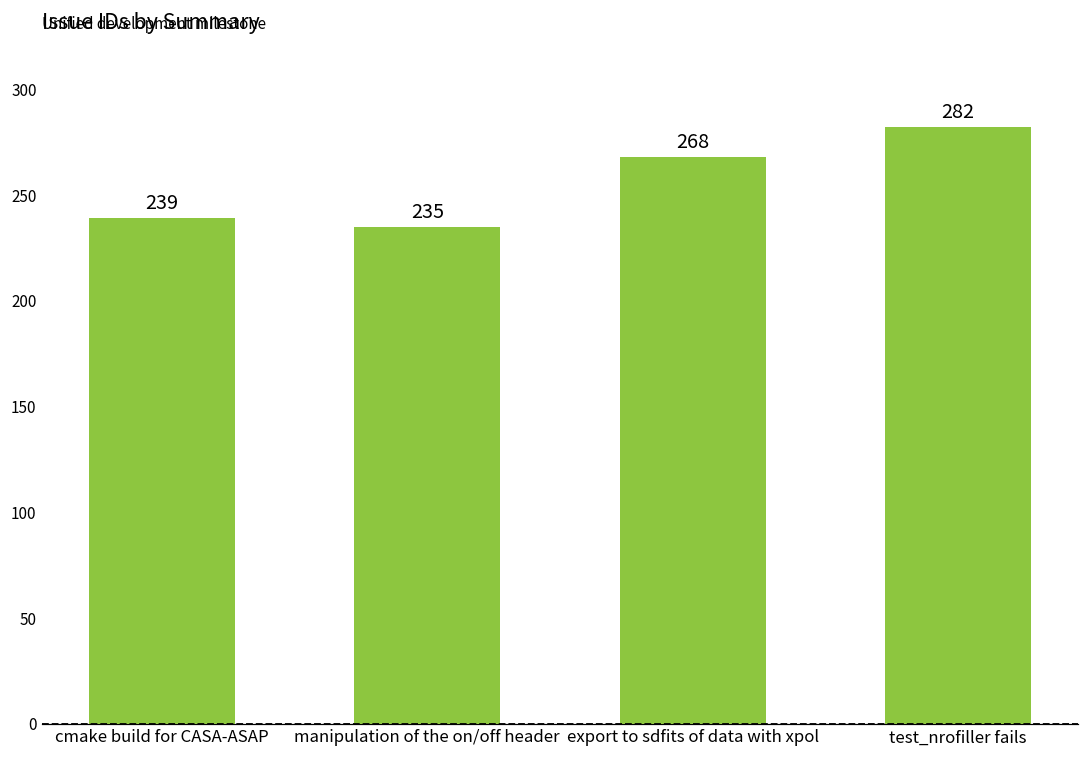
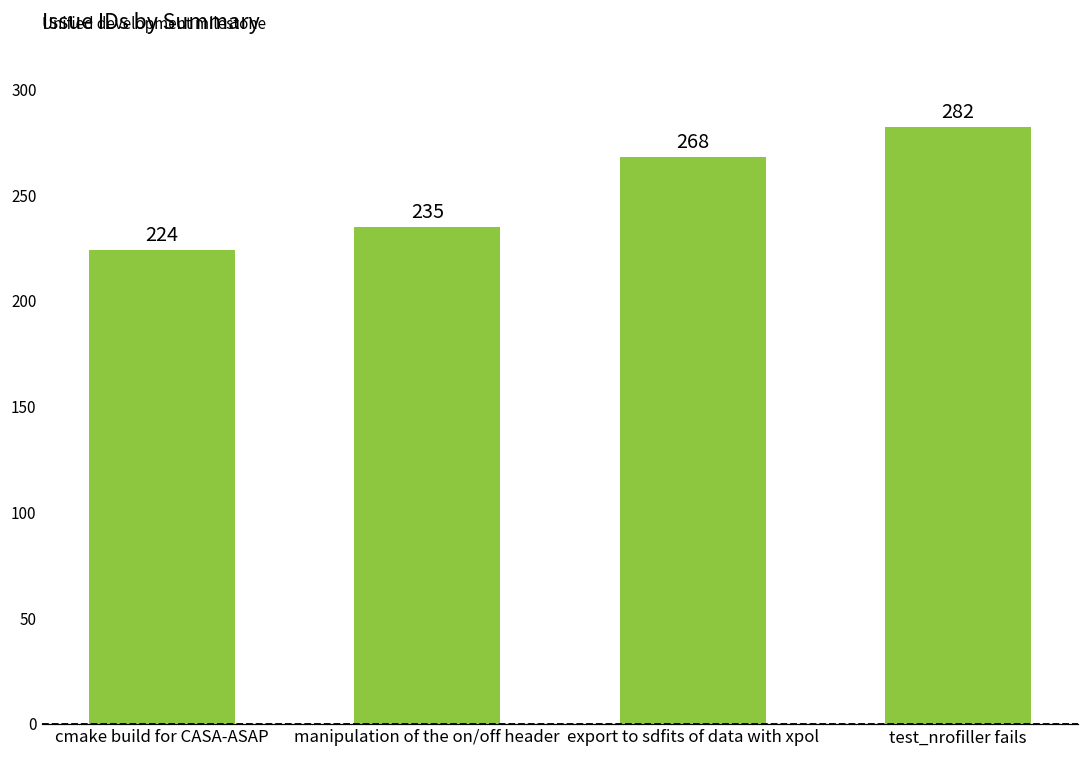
cmake build for CASA-ASAP: 239 -> 224
